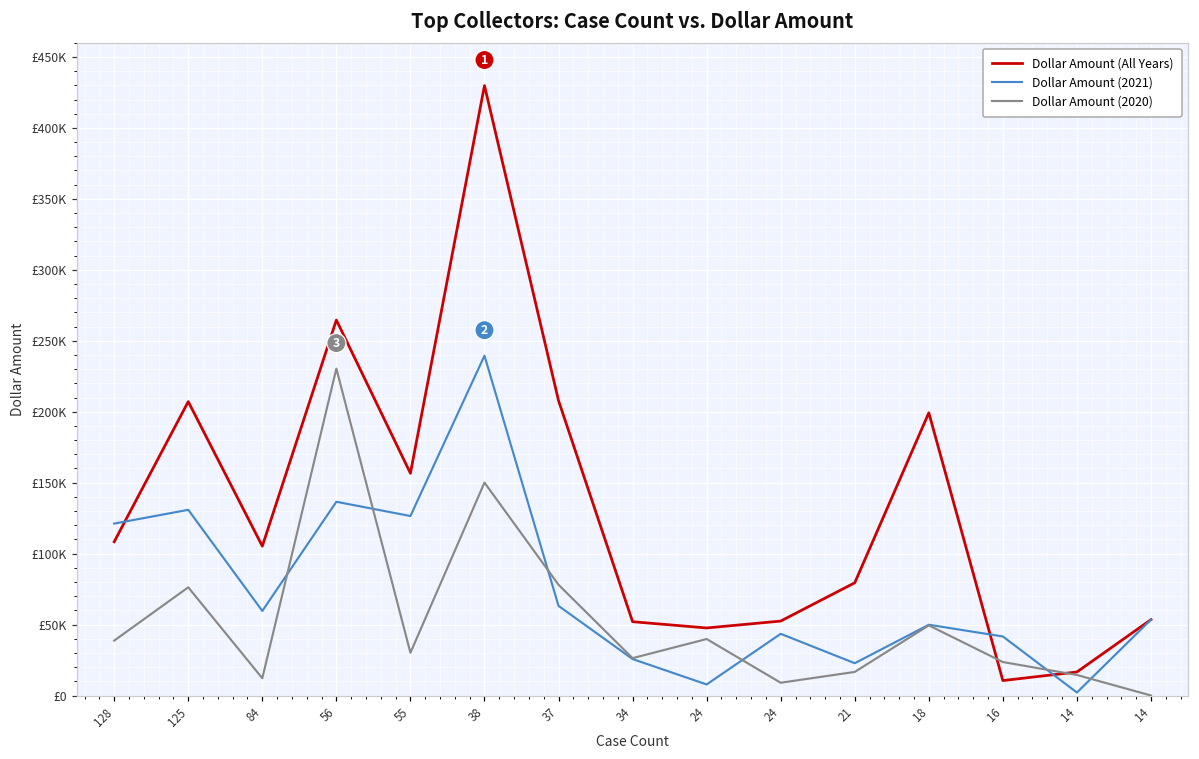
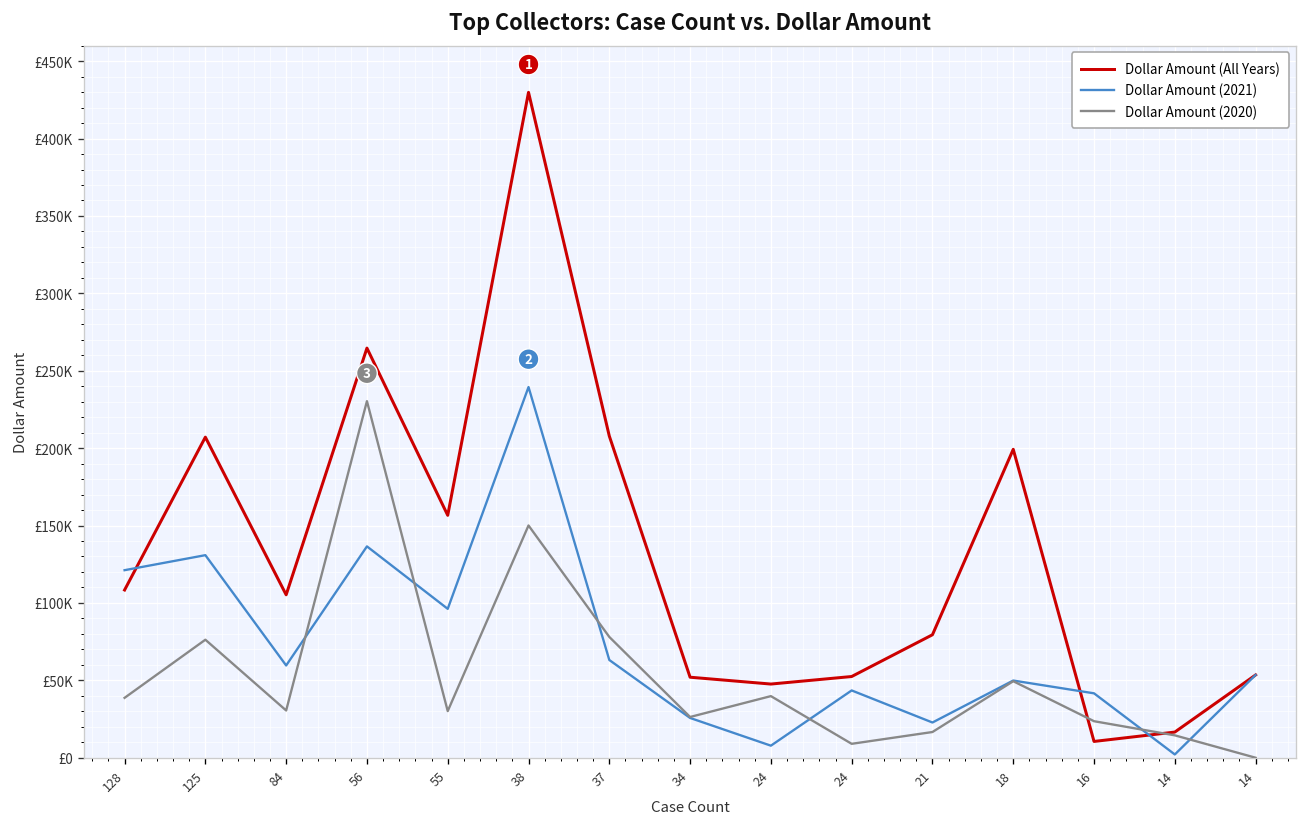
Dollar Amount (2020), 84: £12000 -> £31000
Dollar Amount (2021), 55: £126000 -> £96000
